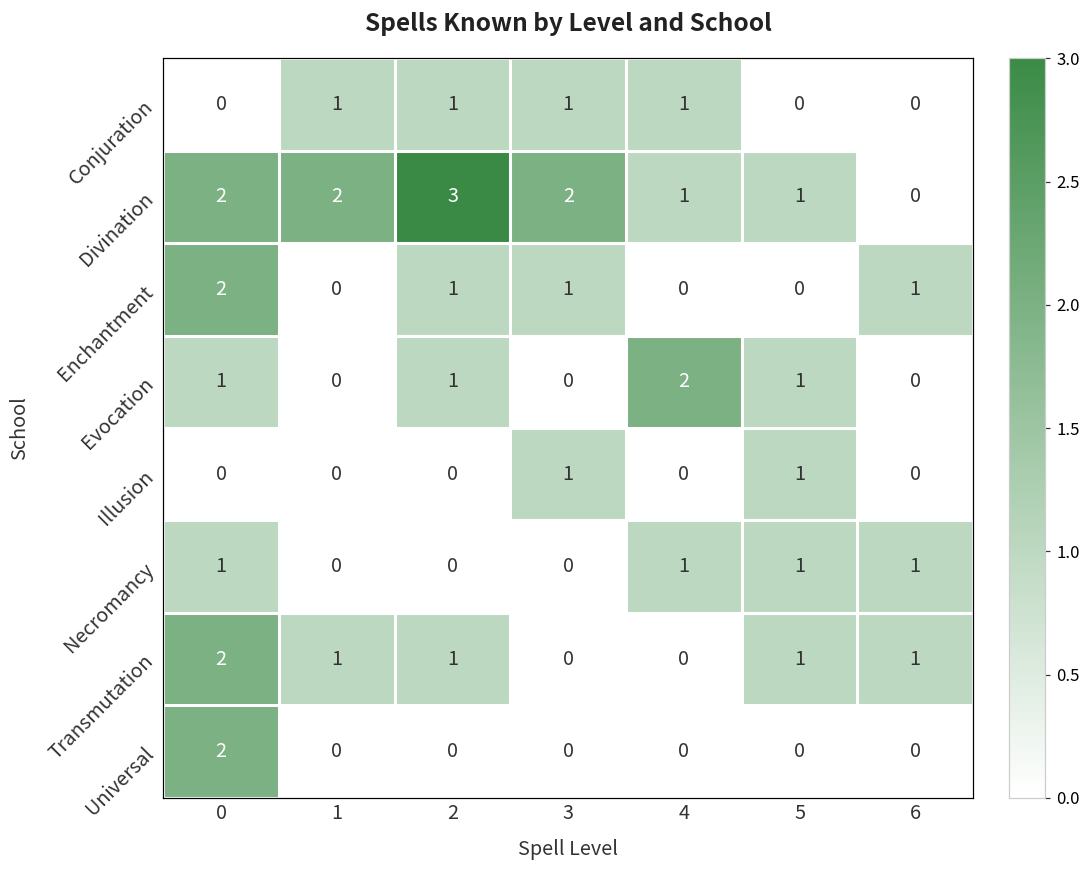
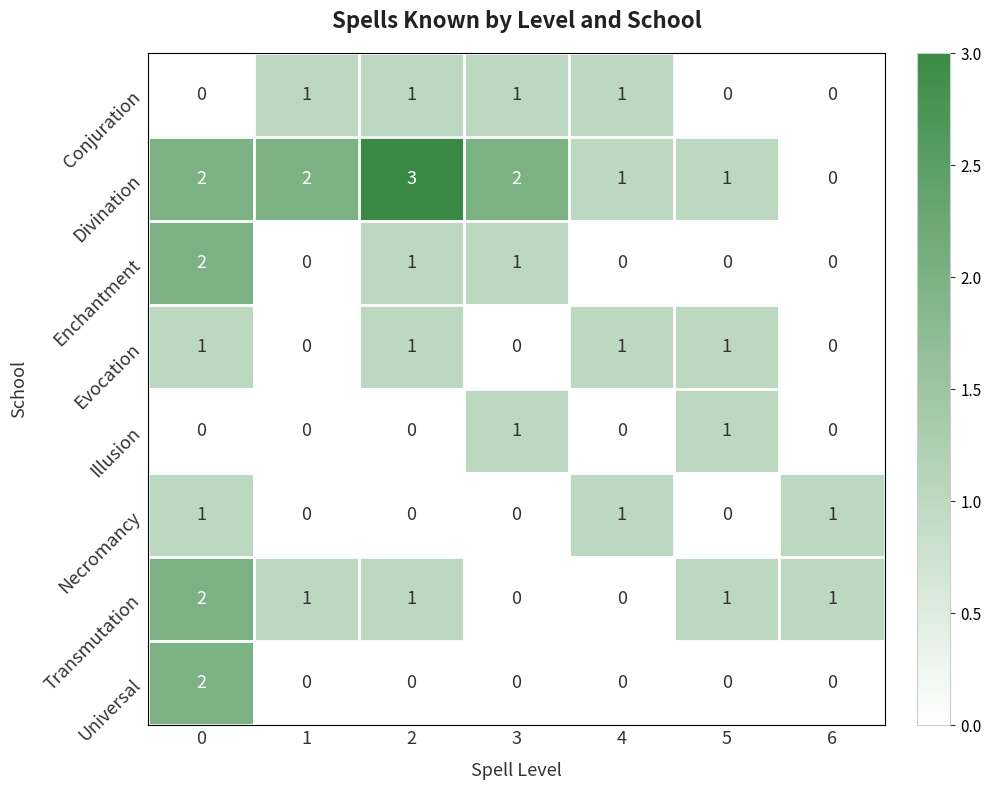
Enchantment, 6: 1 -> 0
Evocation, 4: 2 -> 1
Necromancy, 5: 1 -> 0
